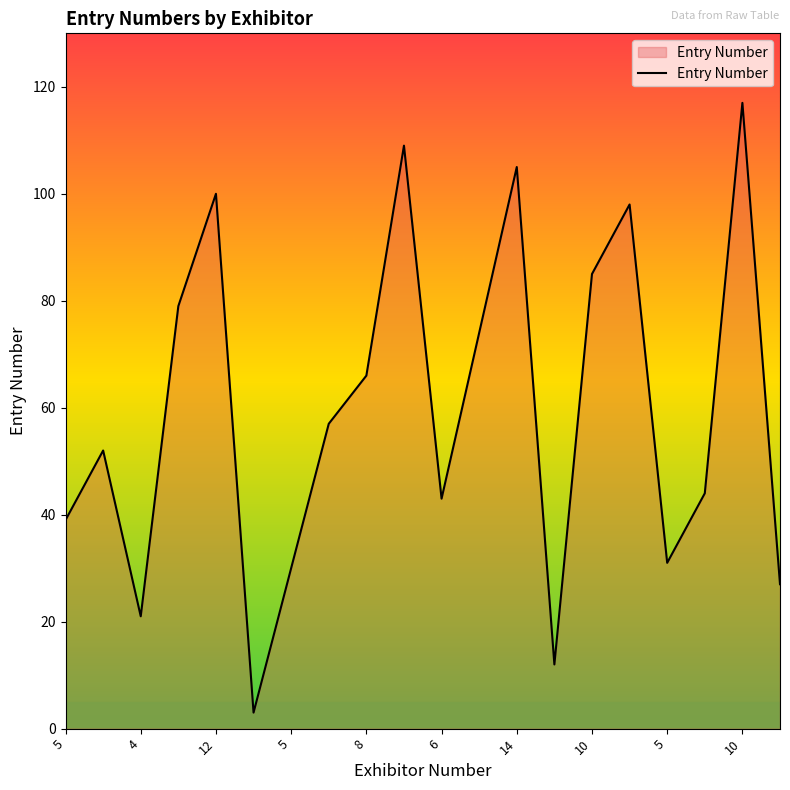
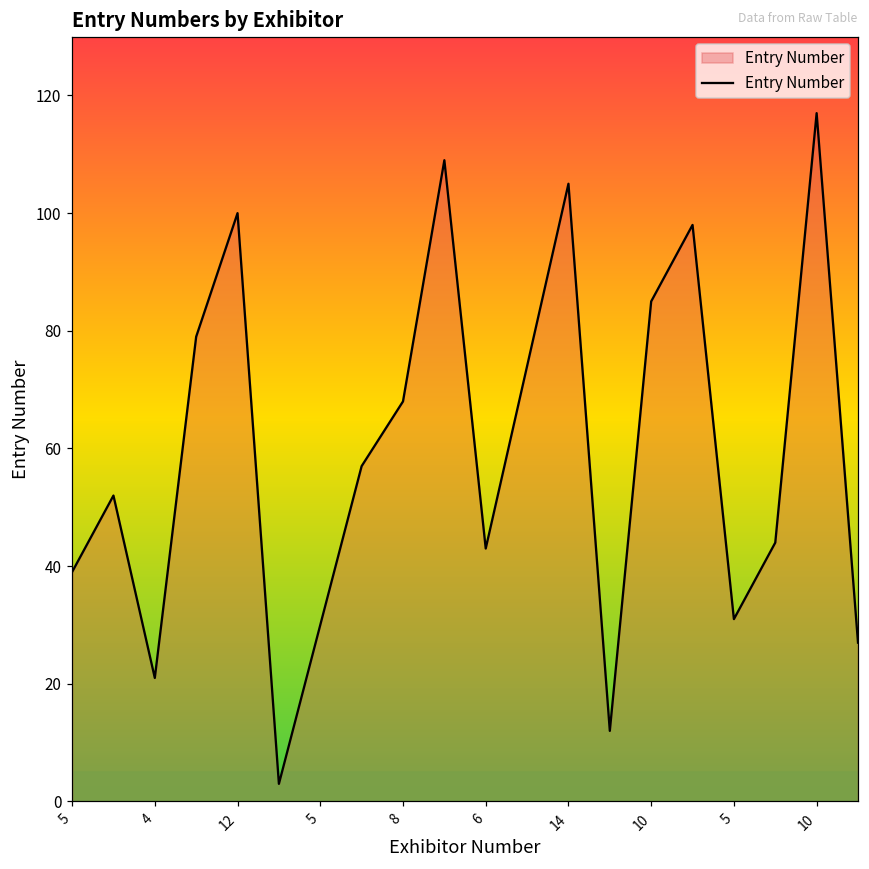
8: 66 -> 68
